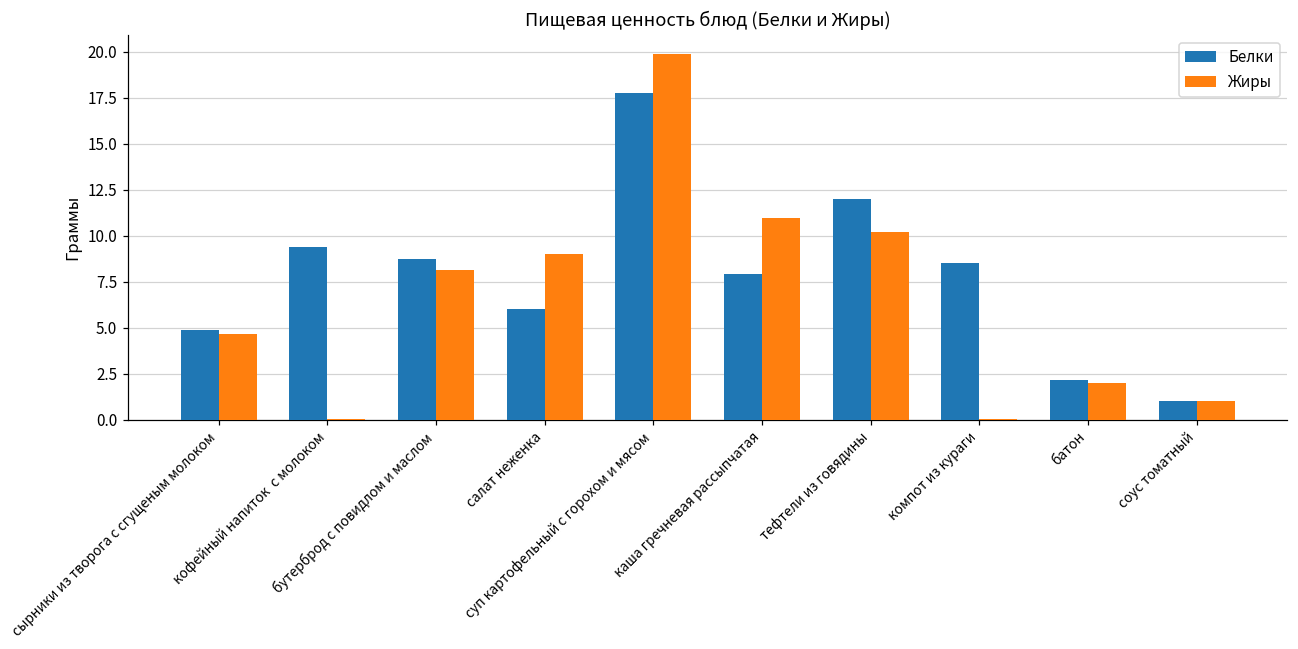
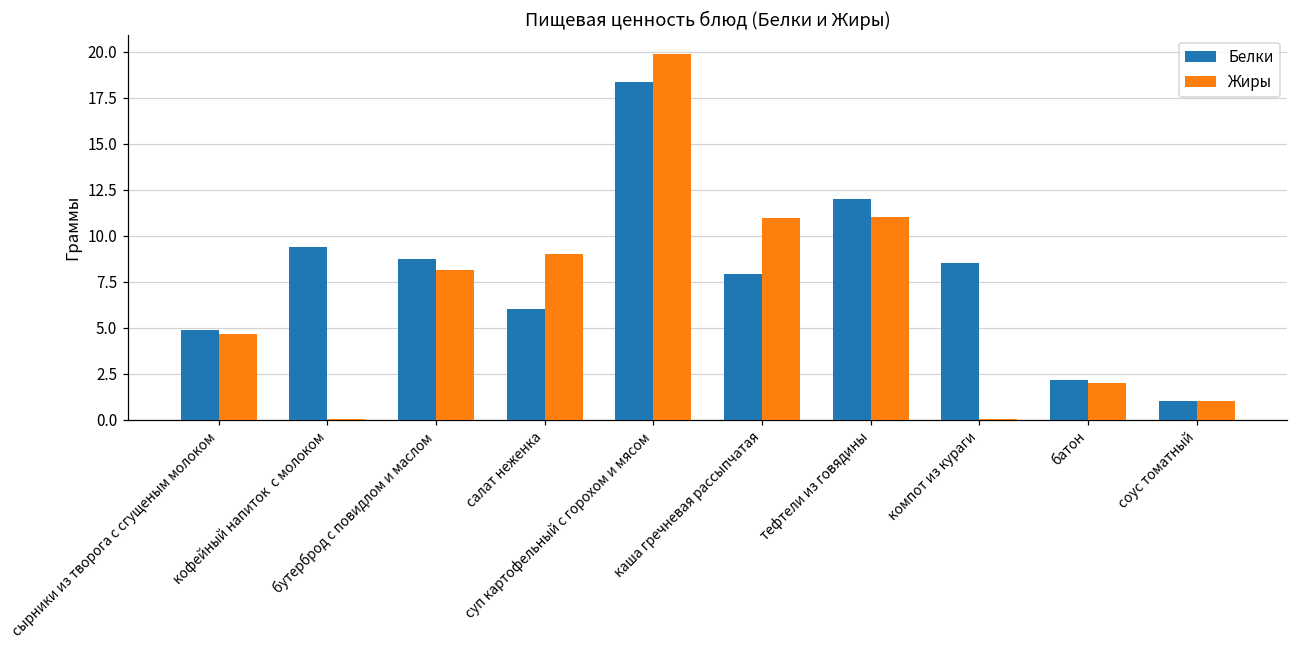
Белки, суп картофельный с горохом и мясом: 17.8 -> 18.4
Жиры, тефтели из говядины: 10.2 -> 11.0
